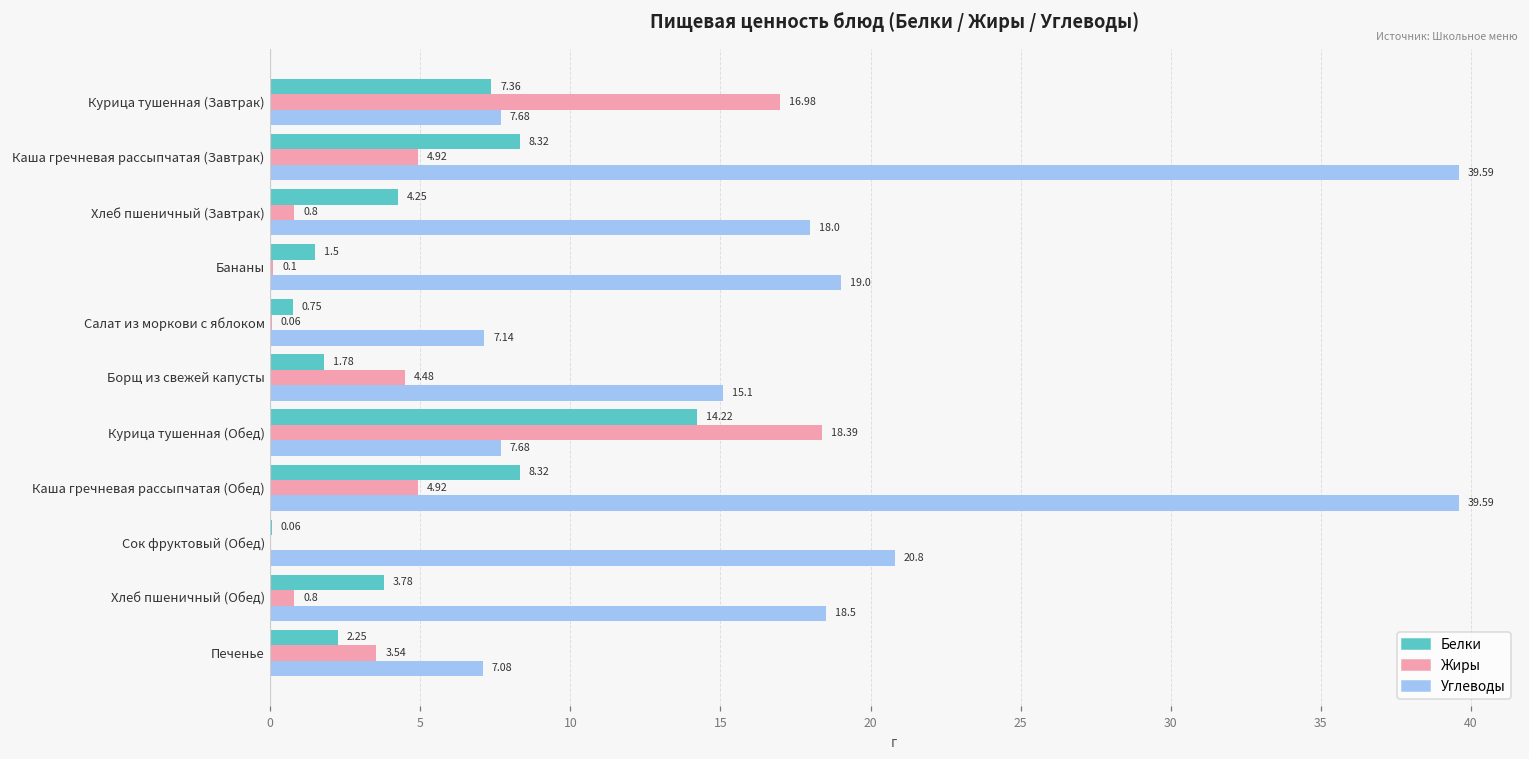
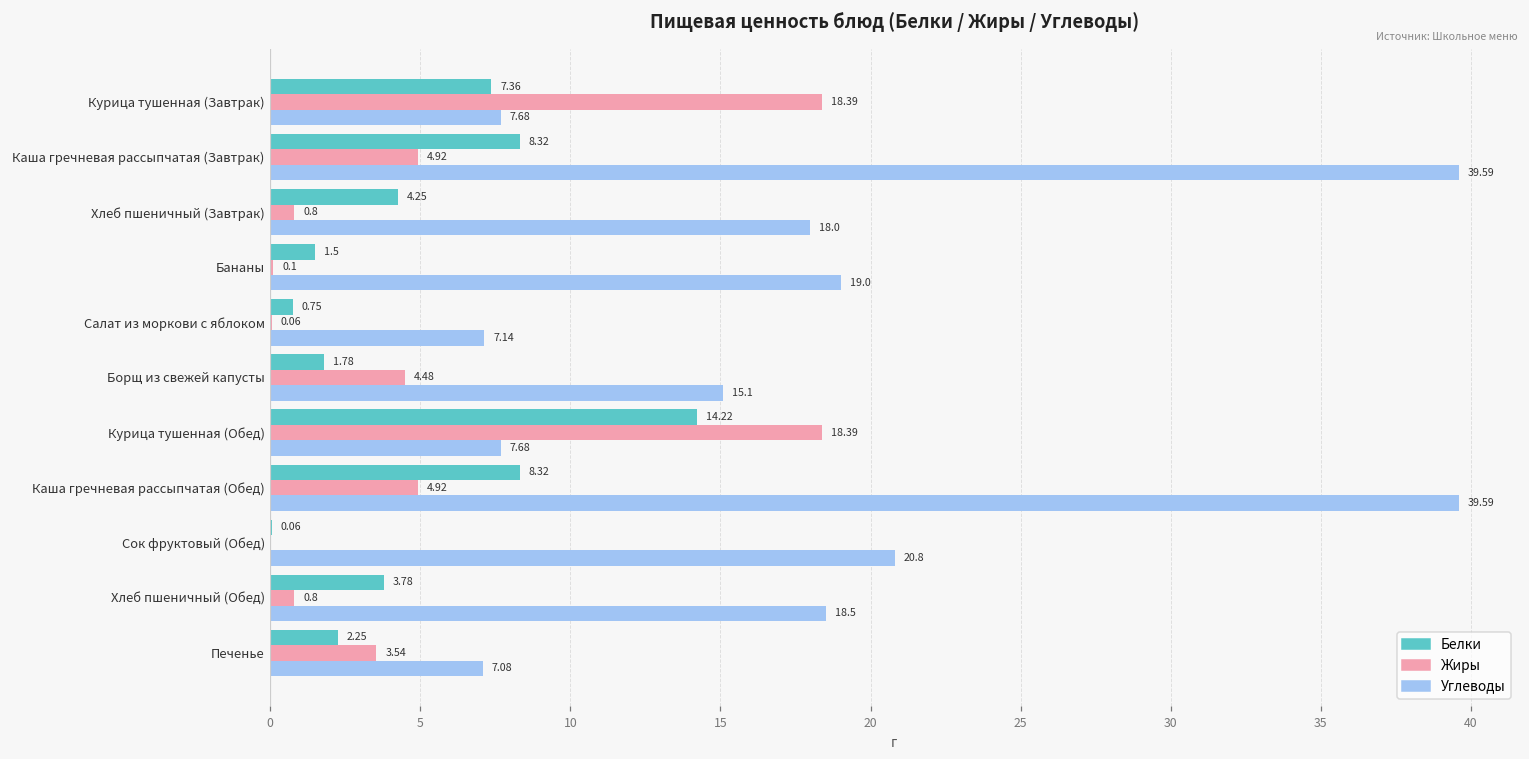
Жиры, Курица тушенная (Завтрак): 16.98 -> 18.39
